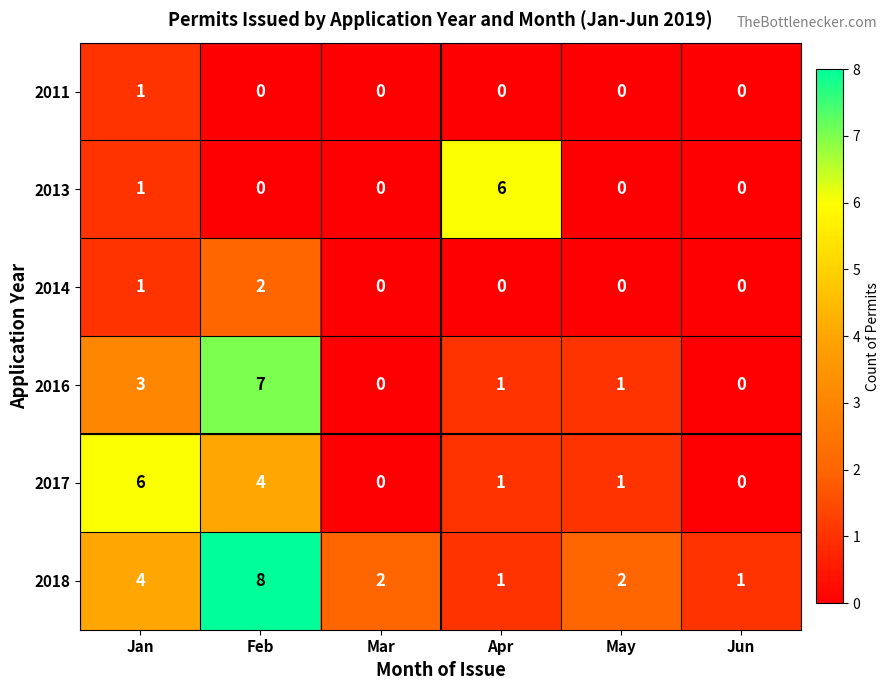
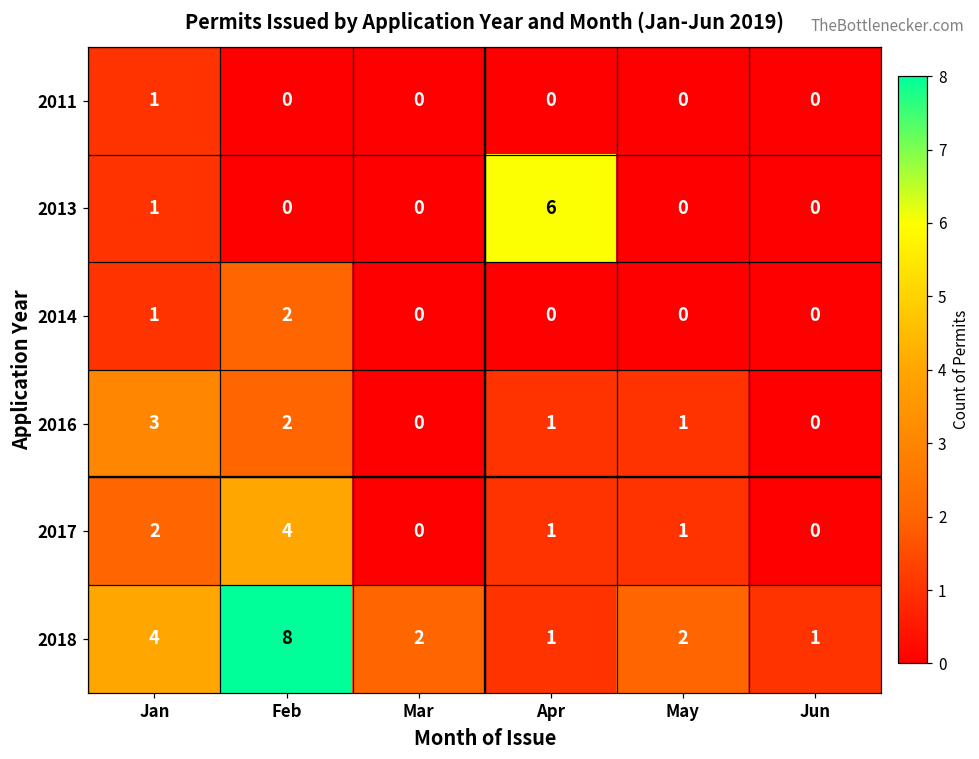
2016, Feb: 7 -> 2
2017, Jan: 6 -> 2
